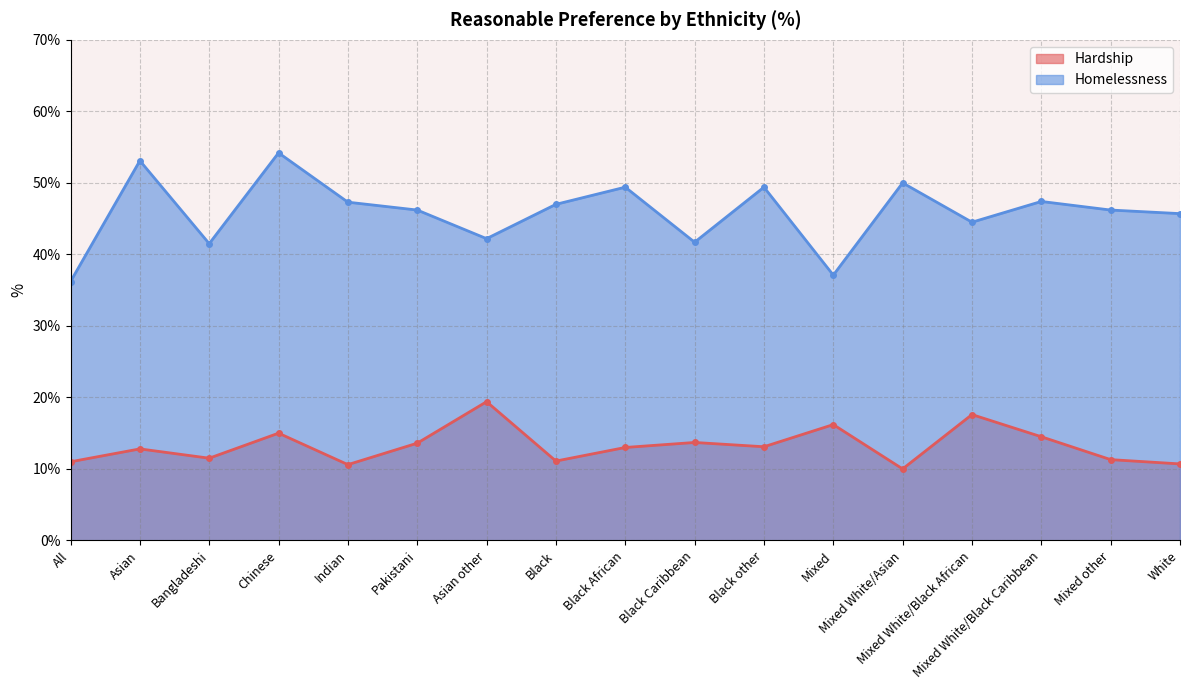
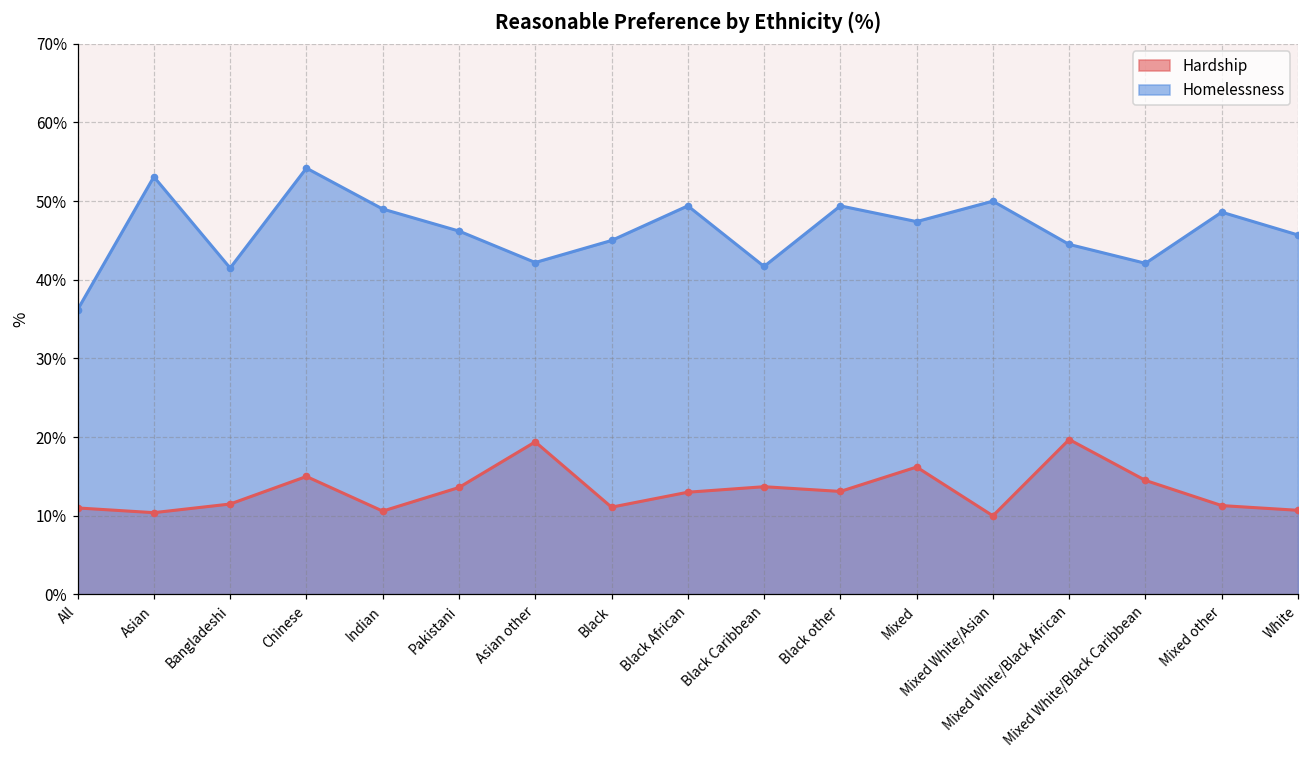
Hardship, Asian: 13% -> 10%
Homelessness, Indian: 47% -> 49%
Homelessness, Black: 47% -> 45%
Homelessness, Mixed: 37% -> 47%
Hardship, Mixed White/Black African: 18% -> 20%
Homelessness, Mixed White/Black Caribbean: 47% -> 42%
Homelessness, Mixed other: 46% -> 49%
